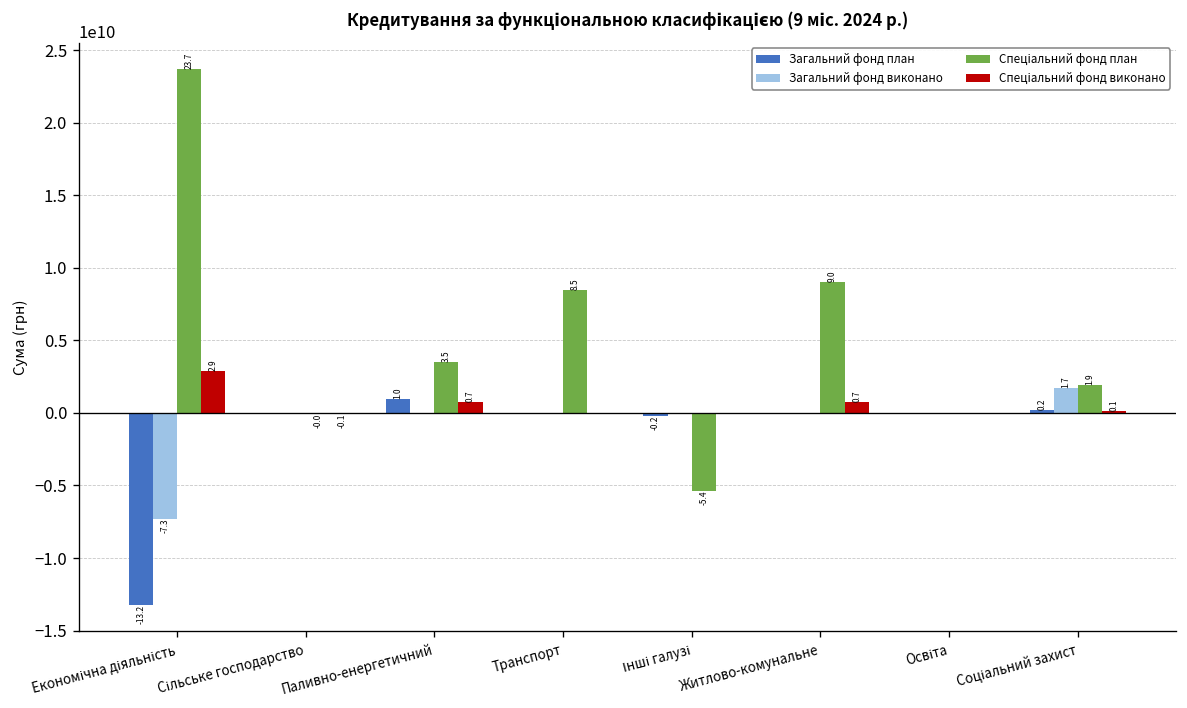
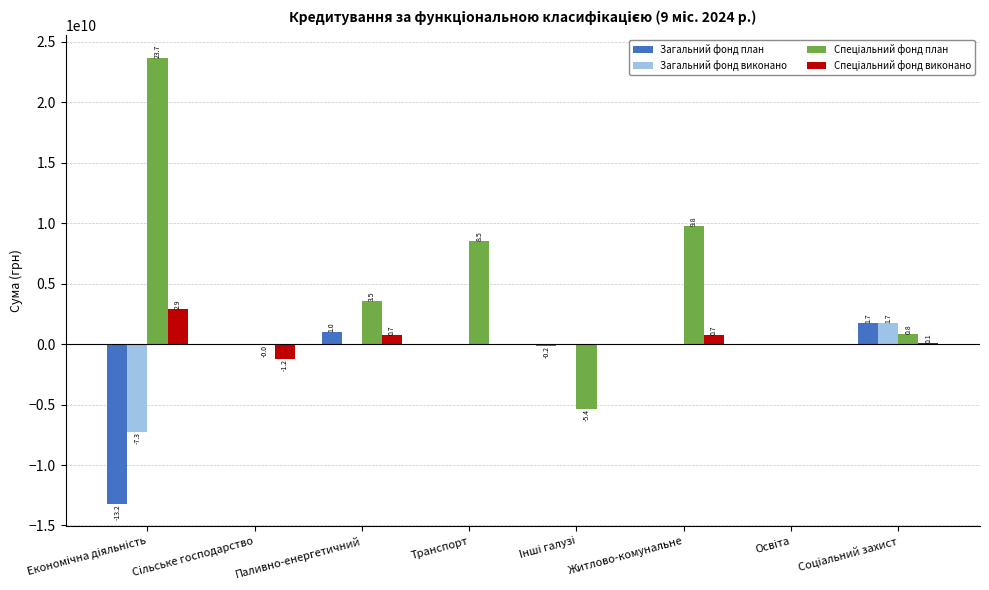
Спеціальний фонд виконано, Сільське господарство: -0.1 -> -1.2
Спеціальний фонд план, Житлово-комунальне: 9.0 -> 9.8
Загальний фонд план, Соціальний захист: 0.2 -> 1.7
Спеціальний фонд план, Соціальний захист: 1.9 -> 0.8
